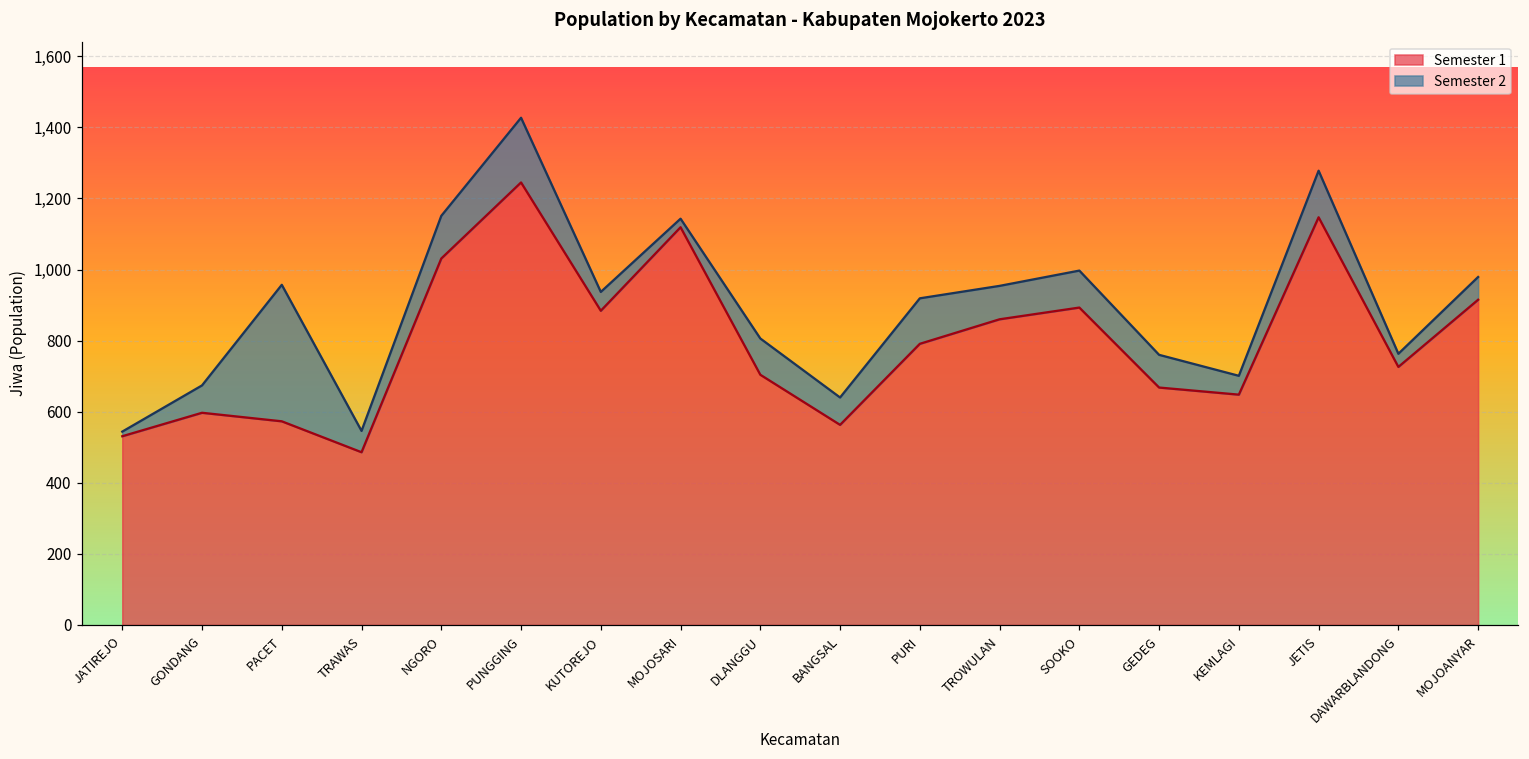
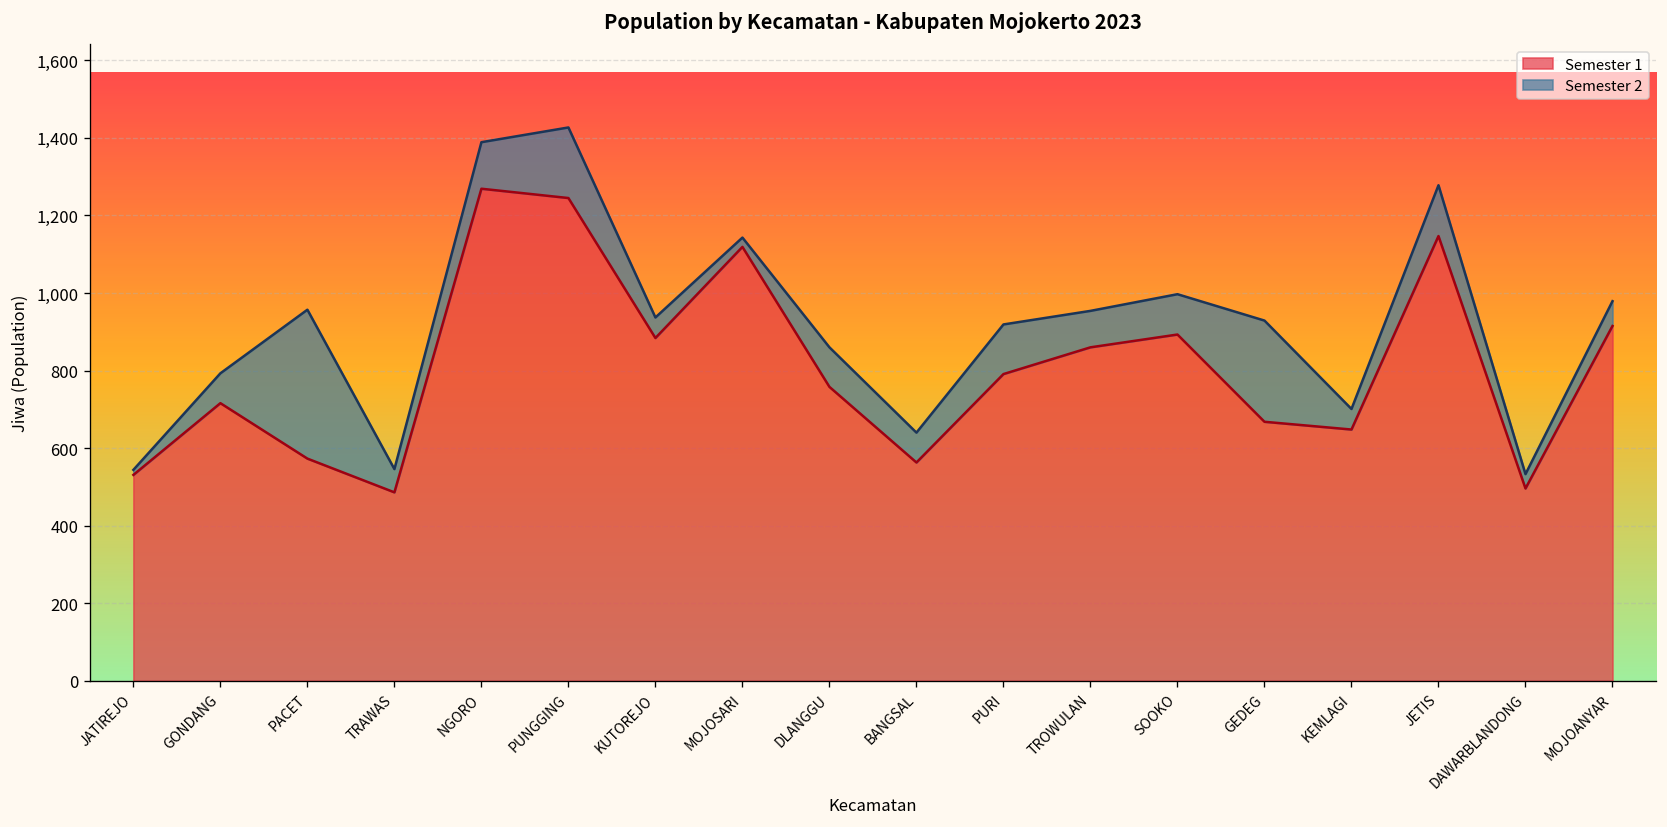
Semester 1, GONDANG: 600 -> 720
Semester 1, NGORO: 1,030 -> 1,270
Semester 1, DLANGGU: 700 -> 760
Semester 2, GEDEG: 90 -> 260
Semester 1, DAWARBLANDONG: 730 -> 500
